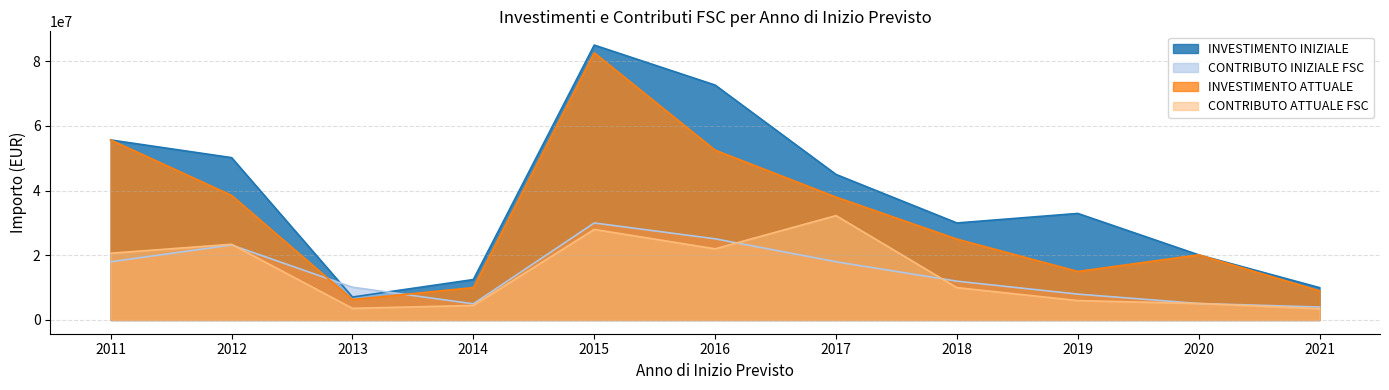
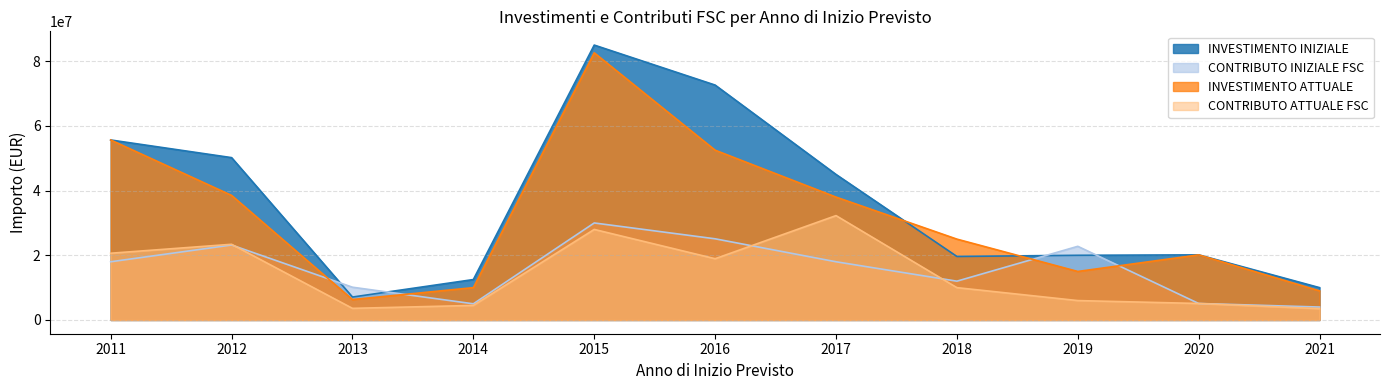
CONTRIBUTO ATTUALE FSC, 2016: 22000000 -> 19000000
INVESTIMENTO INIZIALE, 2018: 30000000 -> 20000000
INVESTIMENTO INIZIALE, 2019: 33000000 -> 20000000
CONTRIBUTO INIZIALE FSC, 2019: 8000000 -> 23000000
